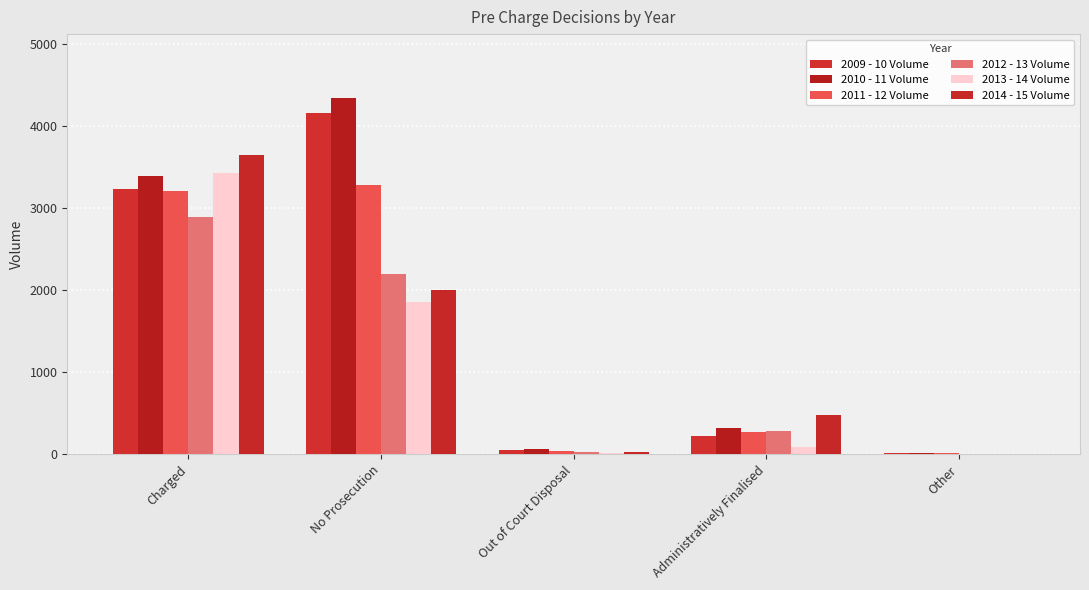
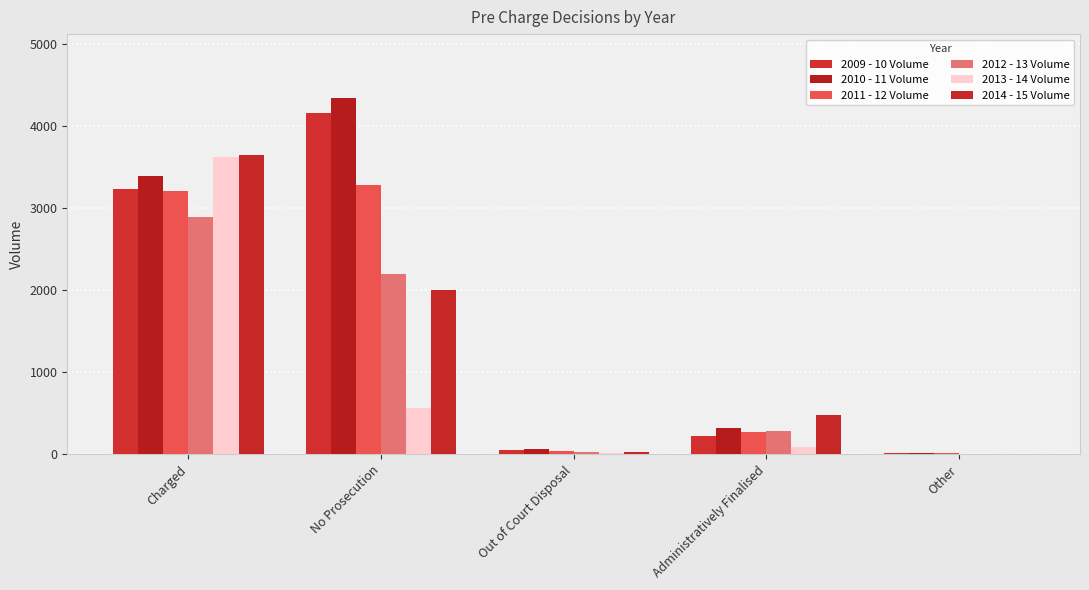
2013 - 14 Volume, Charged: 3400 -> 3600
2013 - 14 Volume, No Prosecution: 1900 -> 600
